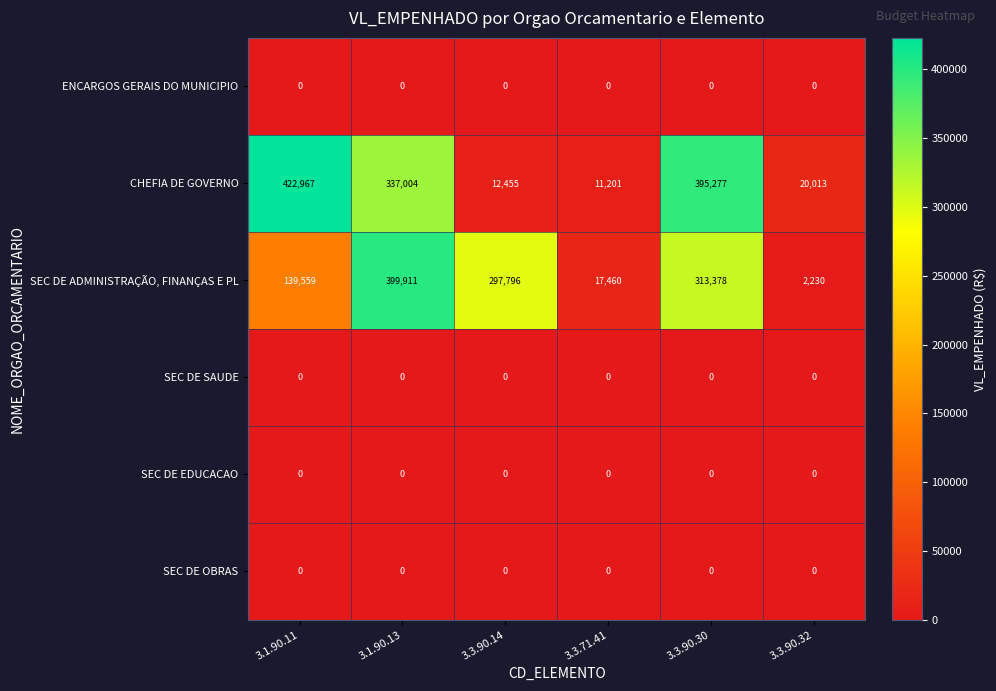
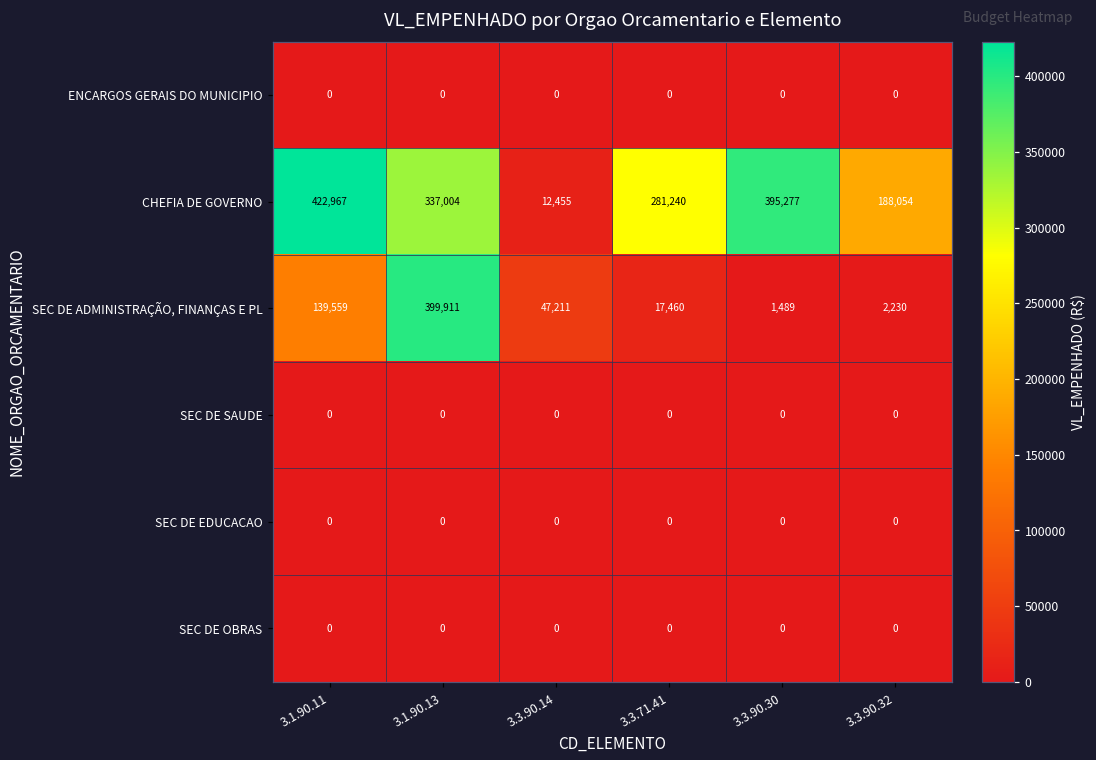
CHEFIA DE GOVERNO, 3.3.71.41: 11,201 -> 281,240
CHEFIA DE GOVERNO, 3.3.90.32: 20,013 -> 188,054
SEC DE ADMINISTRAÇÃO, FINANÇAS E PL, 3.3.90.14: 297,796 -> 47,211
SEC DE ADMINISTRAÇÃO, FINANÇAS E PL, 3.3.90.30: 313,378 -> 1,489
